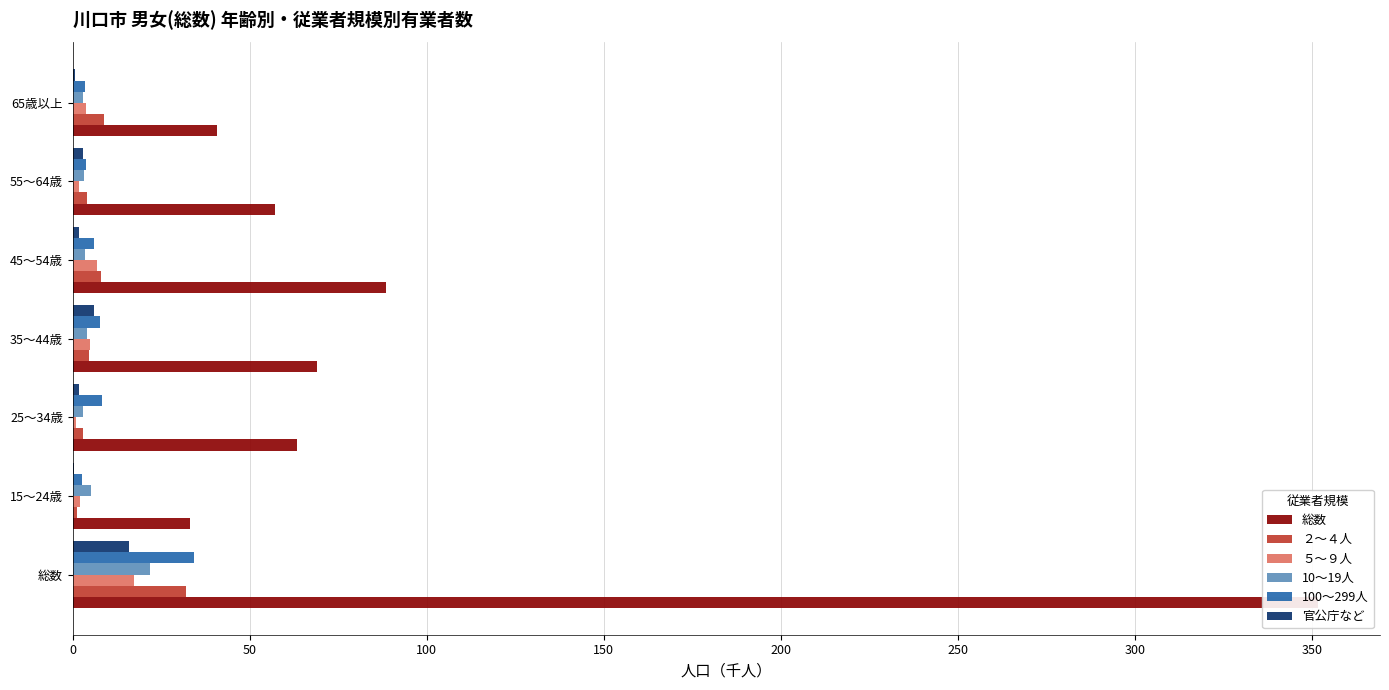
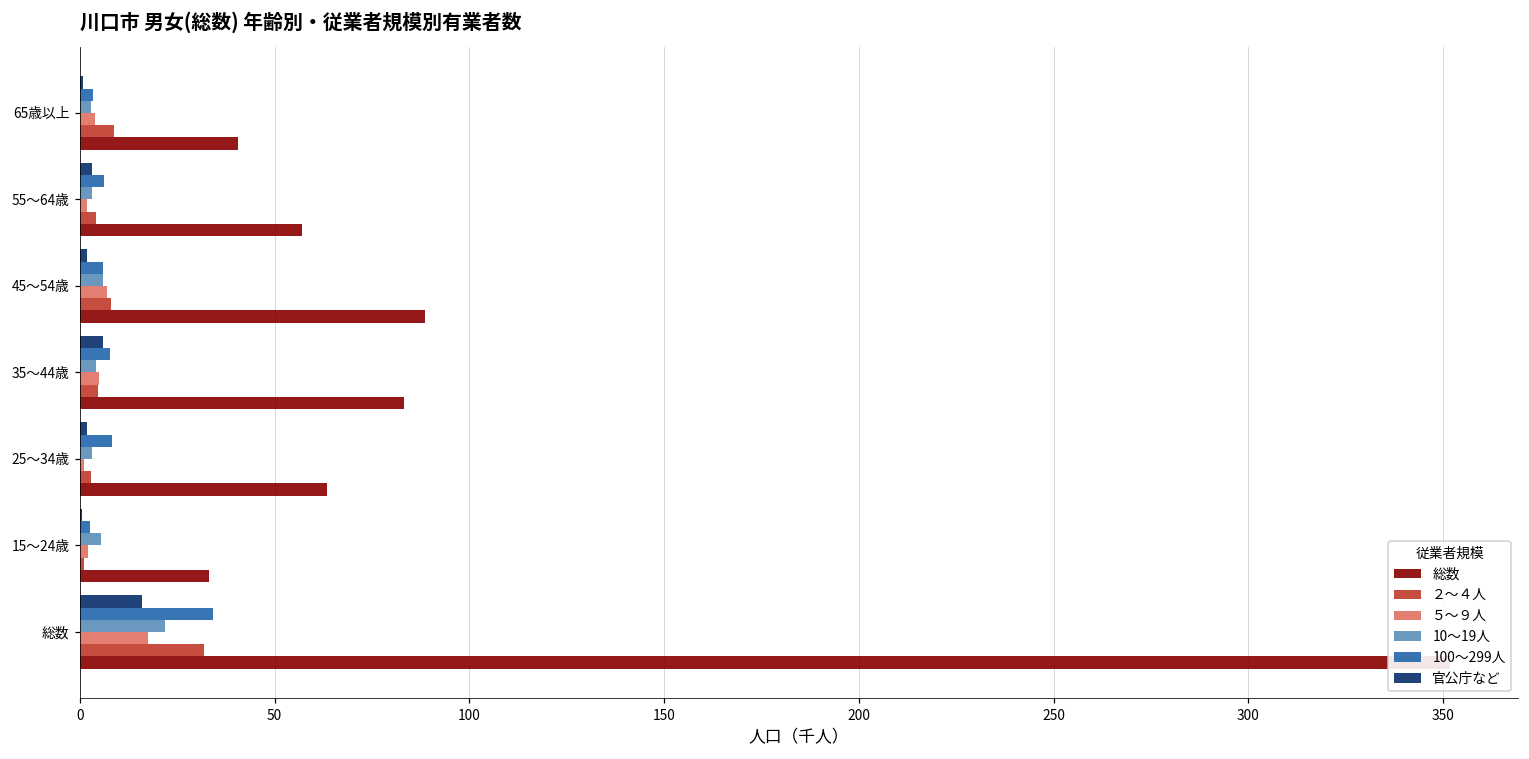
100～299人, 55～64歳: 4 -> 6
10～19人, 45～54歳: 4 -> 6
総数, 35～44歳: 69 -> 83
